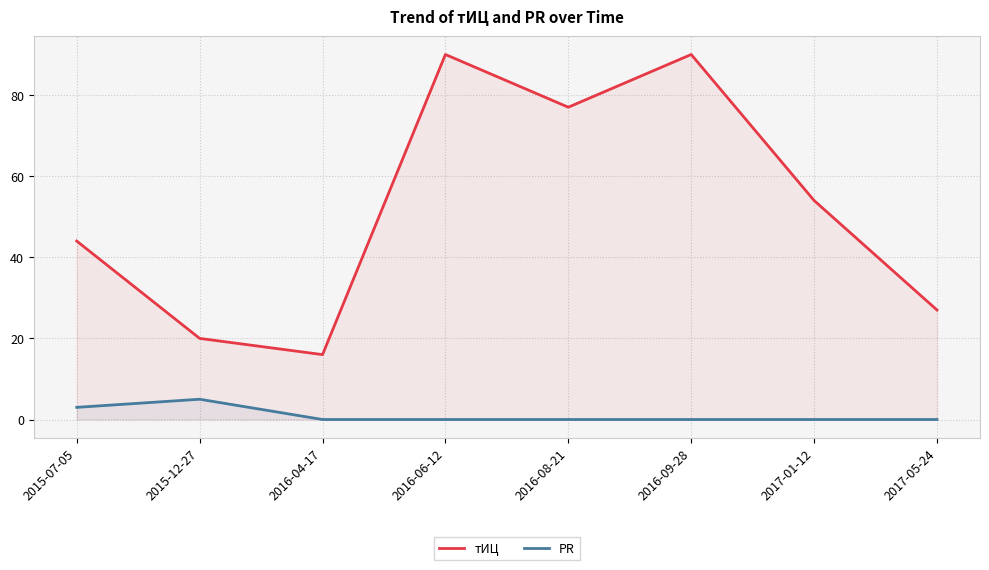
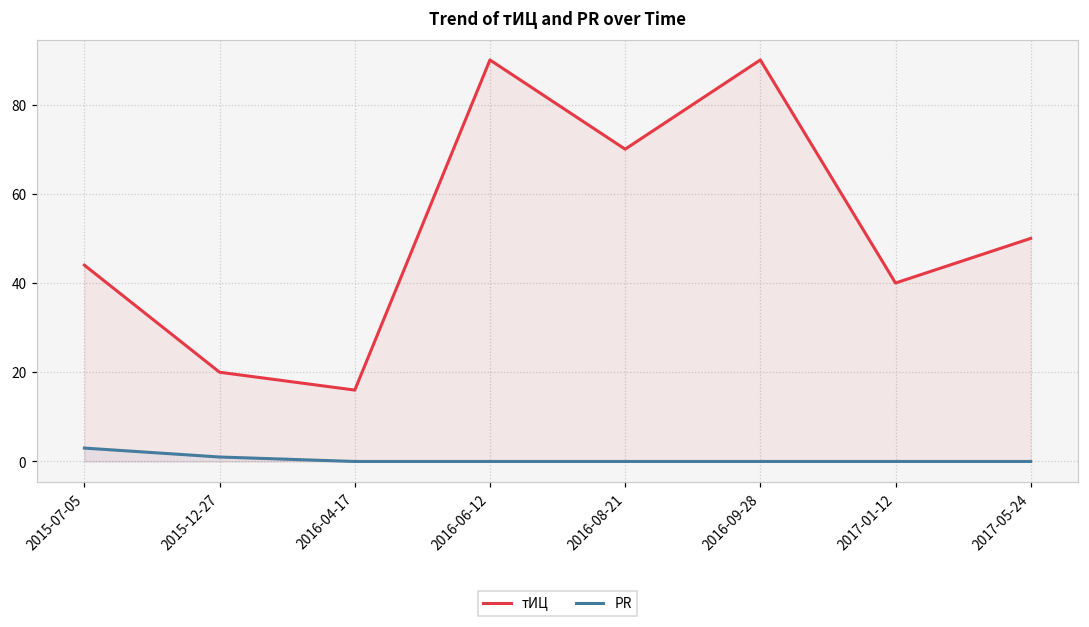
PR, 2015-12-27: 5 -> 1
тИЦ, 2016-08-21: 77 -> 70
тИЦ, 2017-01-12: 54 -> 40
тИЦ, 2017-05-24: 27 -> 50
